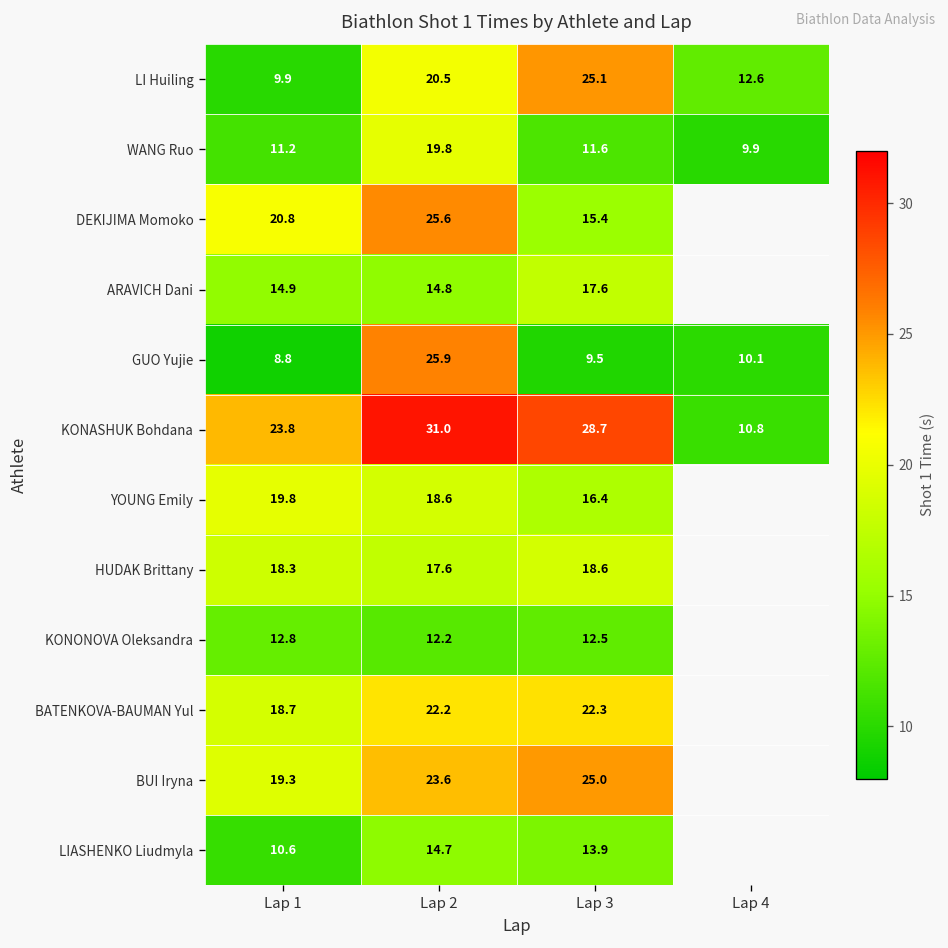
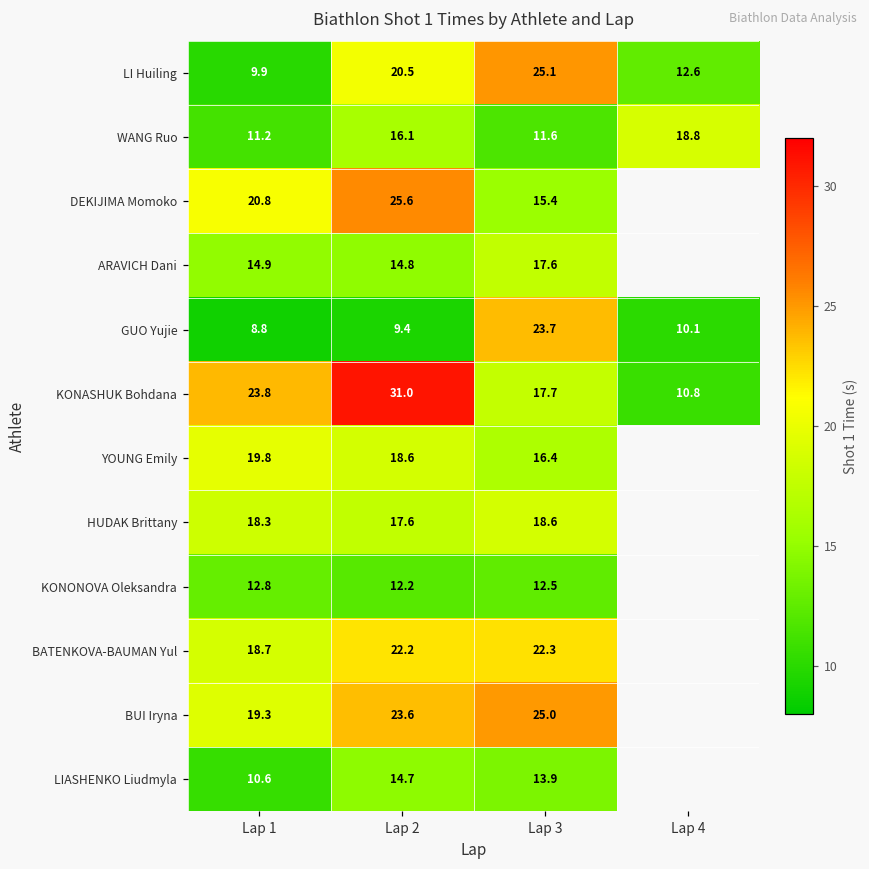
WANG Ruo, Lap 2: 19.8 -> 16.1
WANG Ruo, Lap 4: 9.9 -> 18.8
GUO Yujie, Lap 2: 25.9 -> 9.4
GUO Yujie, Lap 3: 9.5 -> 23.7
KONASHUK Bohdana, Lap 3: 28.7 -> 17.7
